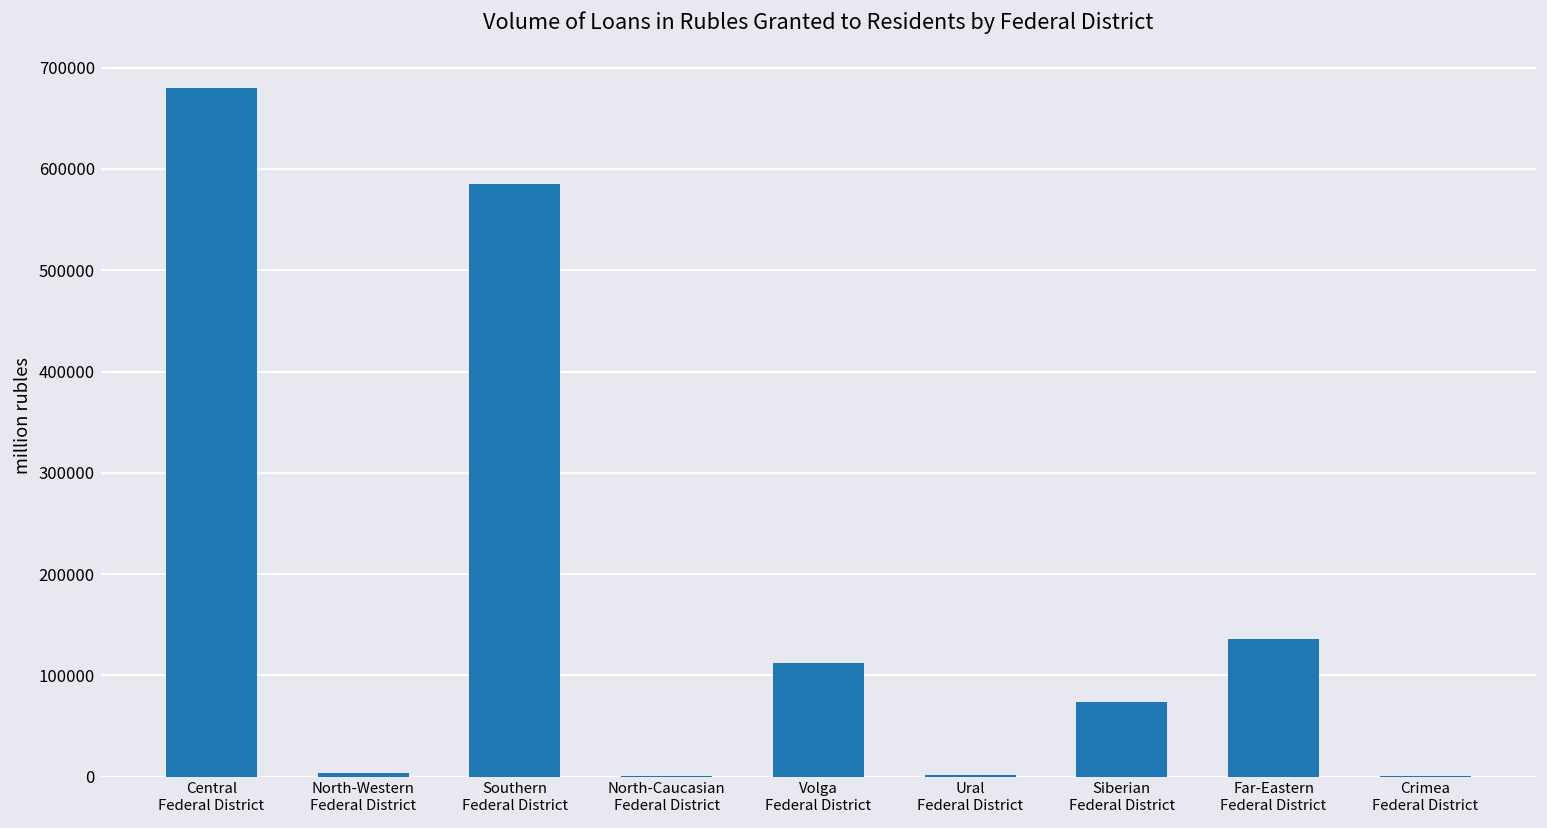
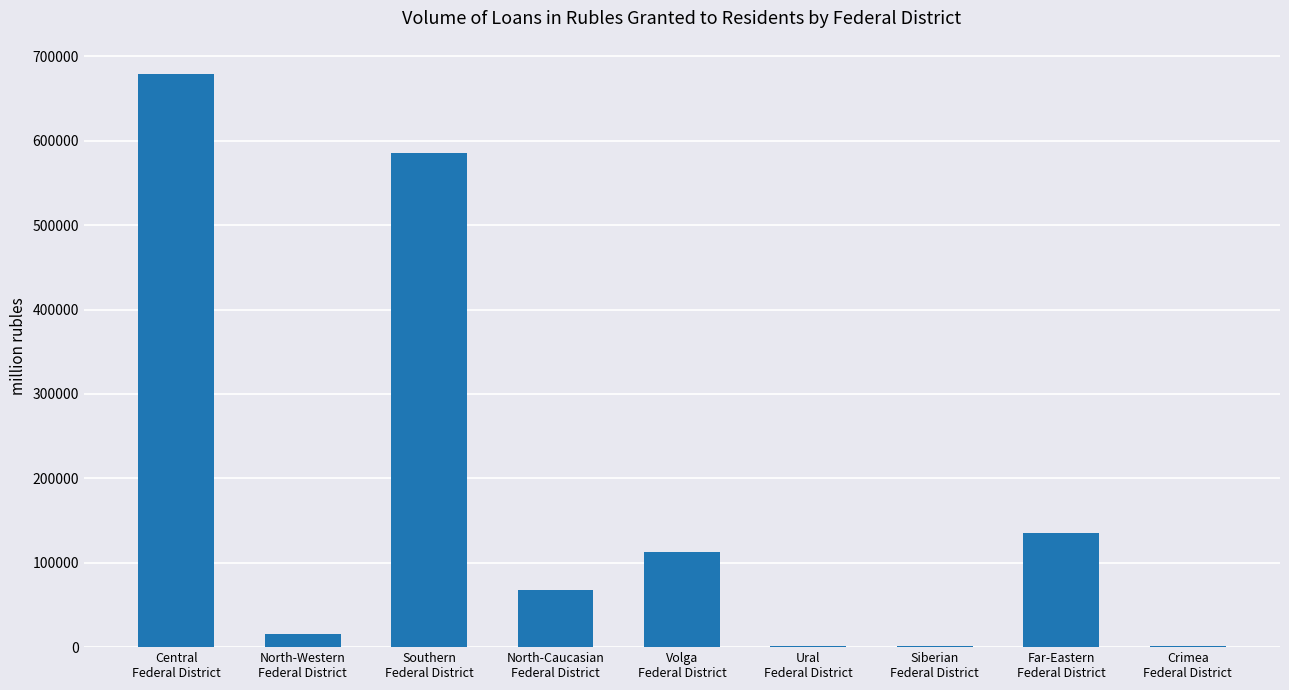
North-Western Federal District: 0 -> 20000
North-Caucasian Federal District: 0 -> 70000
Siberian Federal District: 70000 -> 0
